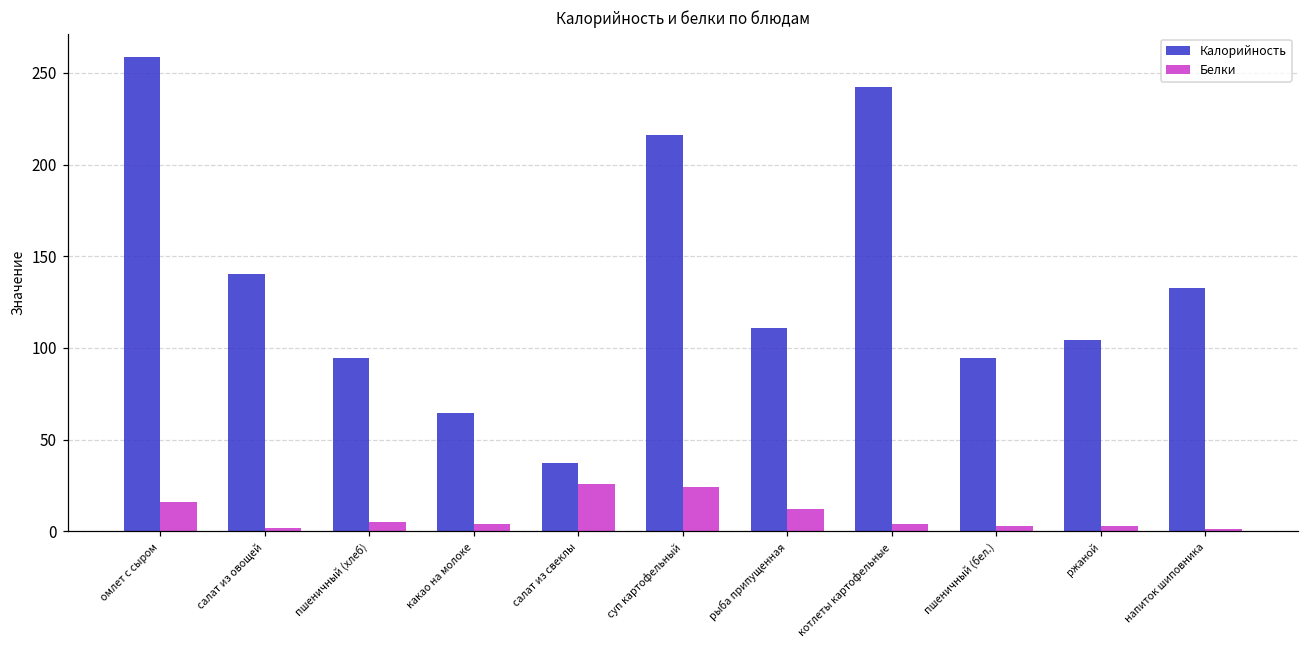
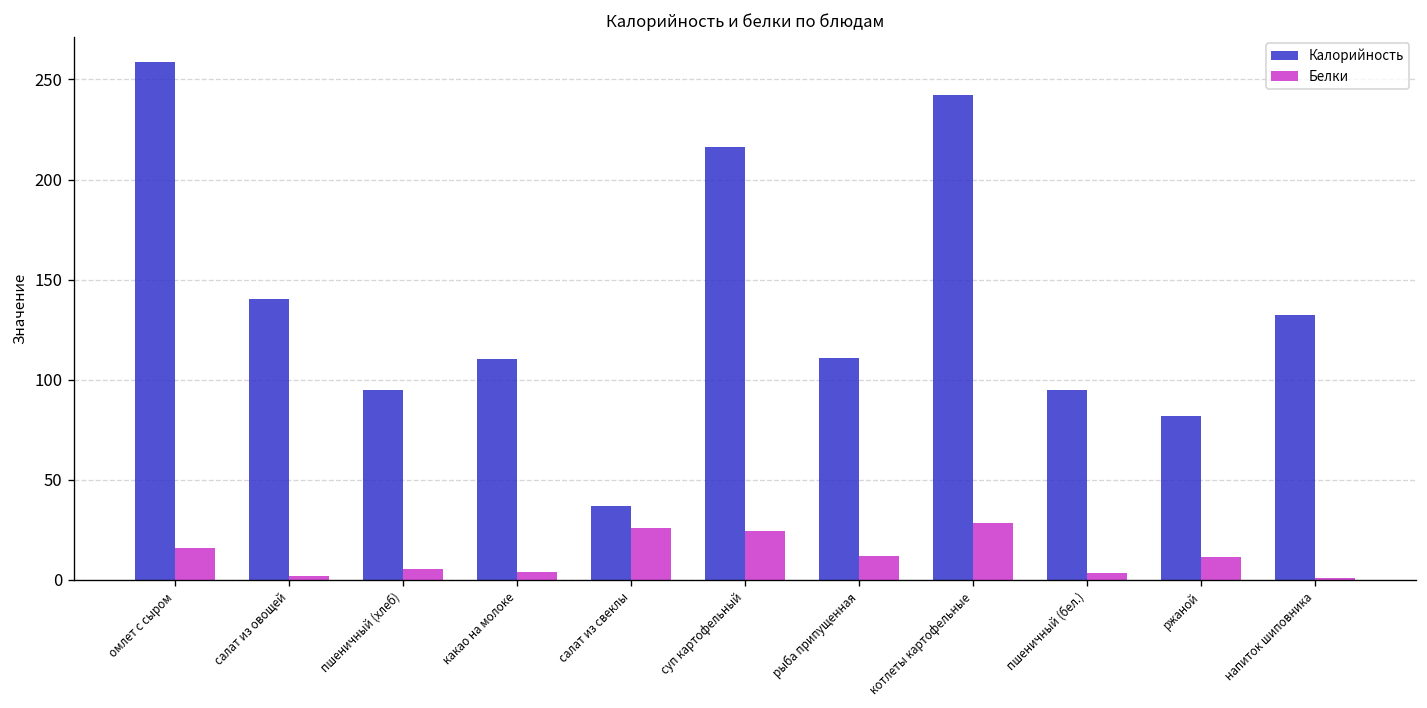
Калорийность, какао на молоке: 65 -> 110
Белки, котлеты картофельные: 4 -> 28
Калорийность, ржаной: 104 -> 82
Белки, ржаной: 3 -> 11
